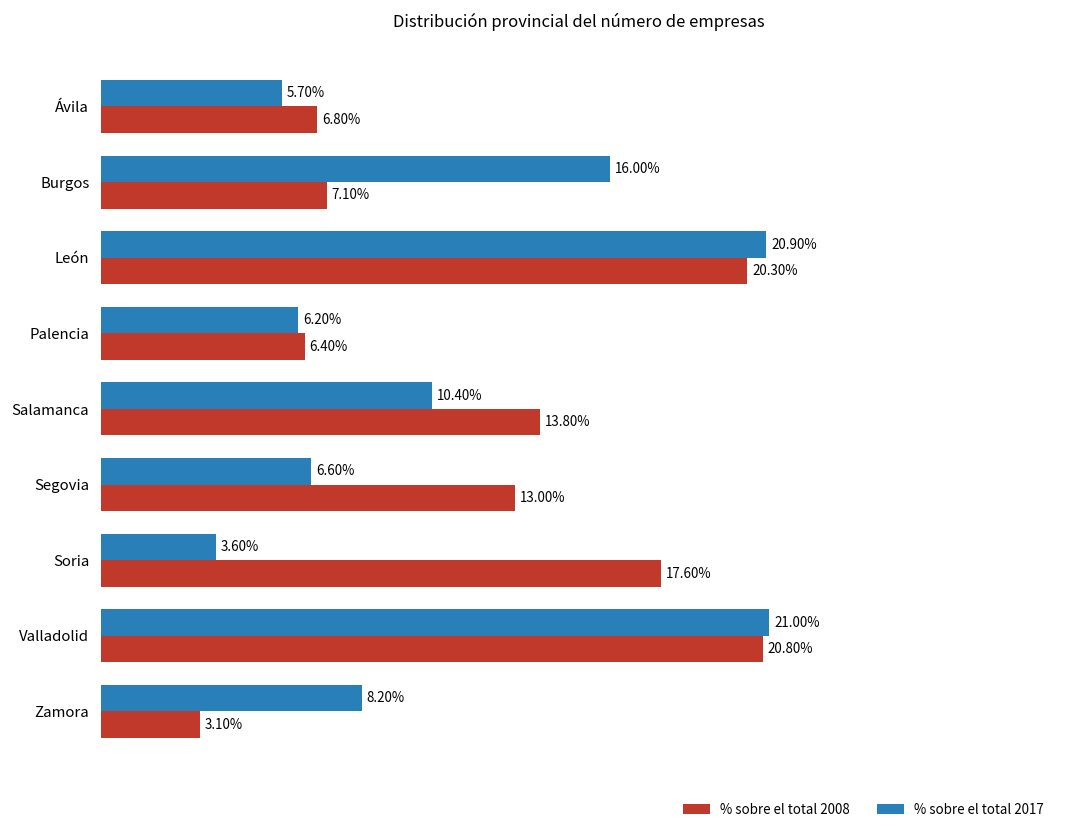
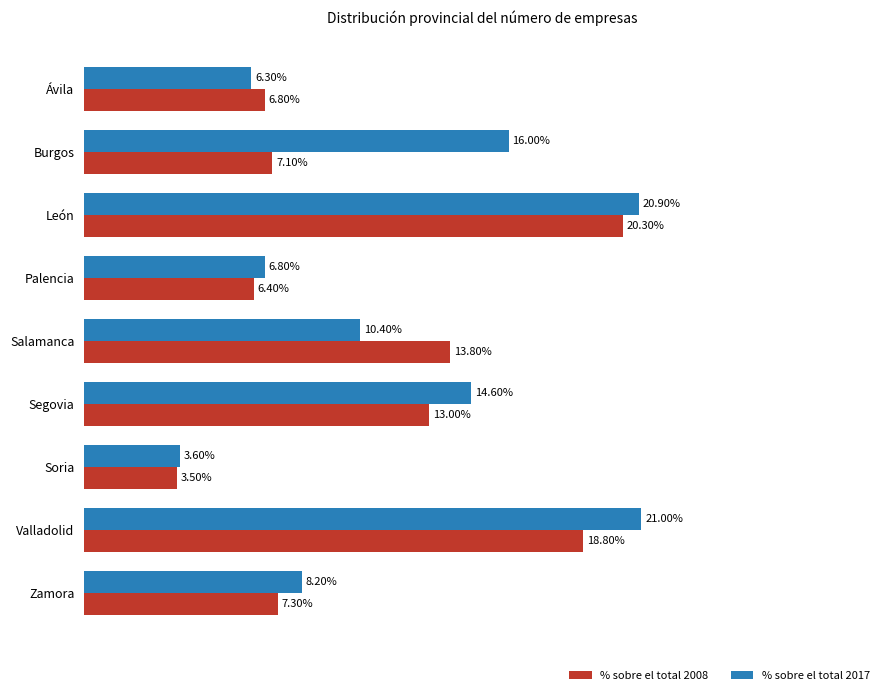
% sobre el total 2017, Ávila: 5.70% -> 6.30%
% sobre el total 2017, Palencia: 6.20% -> 6.80%
% sobre el total 2017, Segovia: 6.60% -> 14.60%
% sobre el total 2008, Soria: 17.60% -> 3.50%
% sobre el total 2008, Valladolid: 20.80% -> 18.80%
% sobre el total 2008, Zamora: 3.10% -> 7.30%
